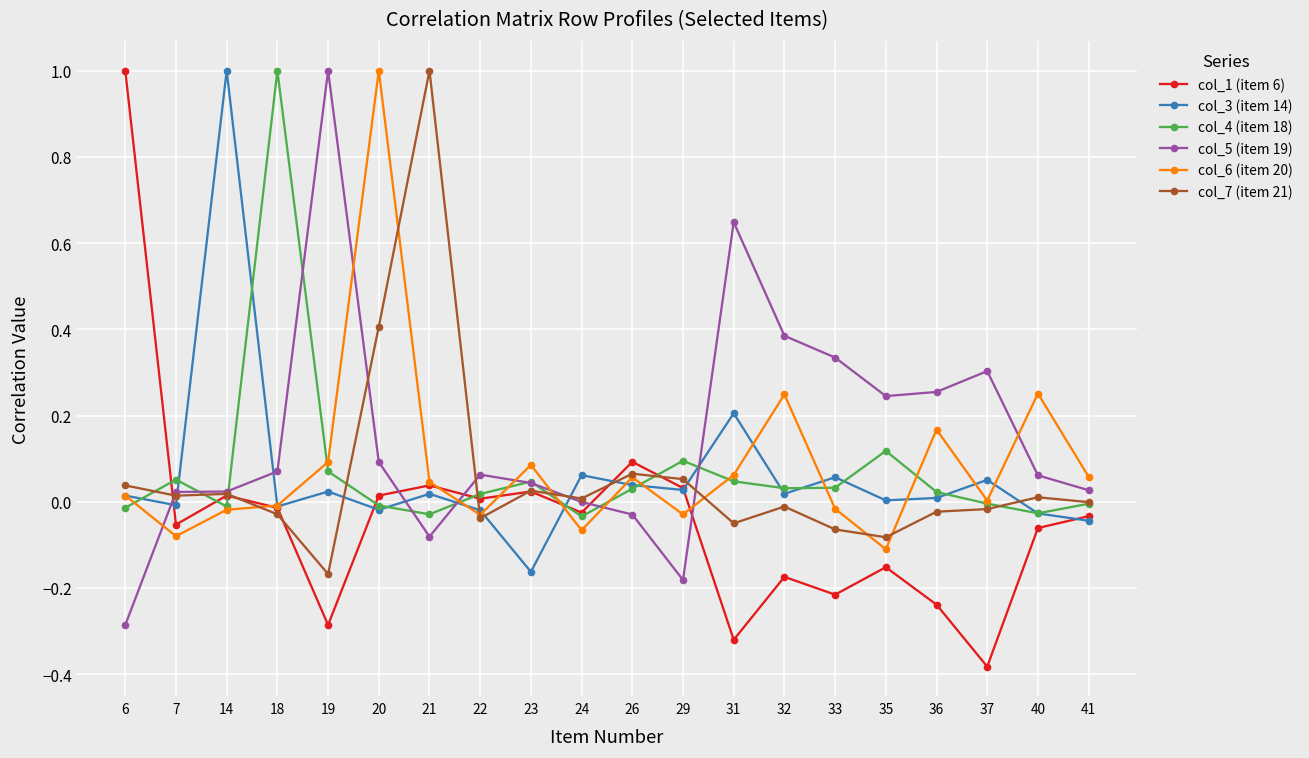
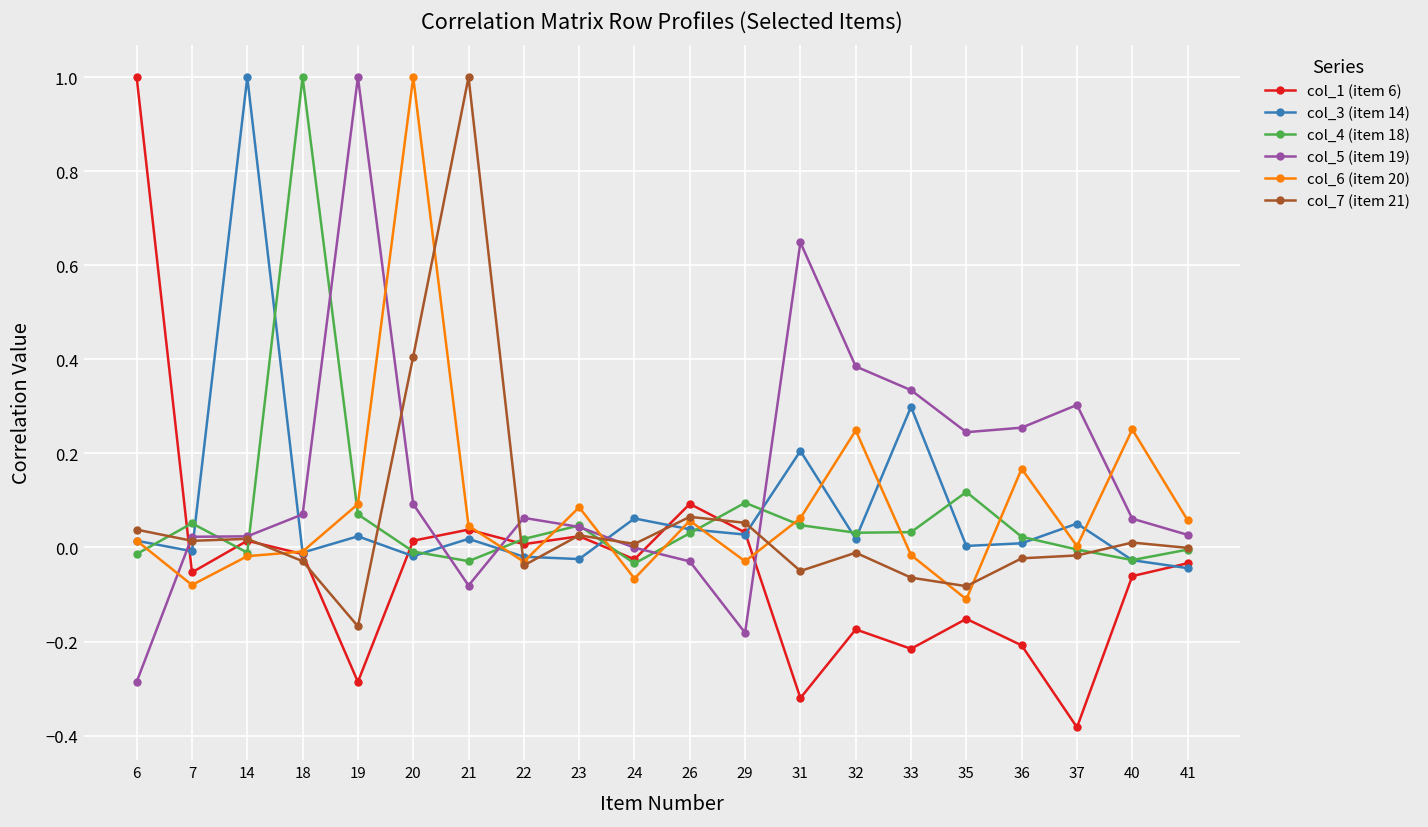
col_3 (item 14), 23: -0.16 -> -0.02
col_3 (item 14), 33: 0.06 -> 0.30
col_1 (item 6), 36: -0.24 -> -0.21
